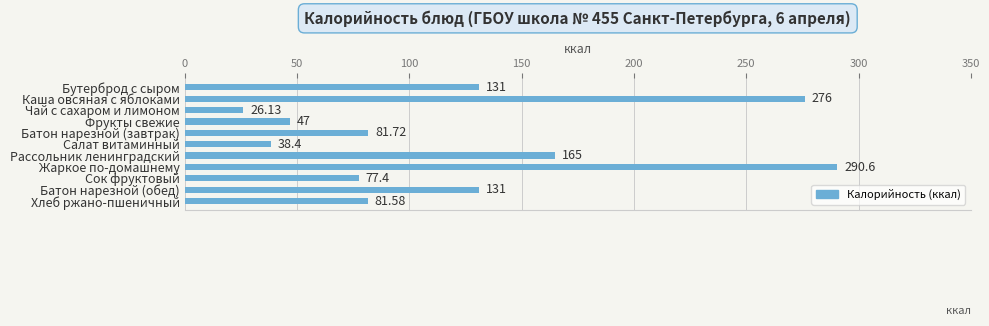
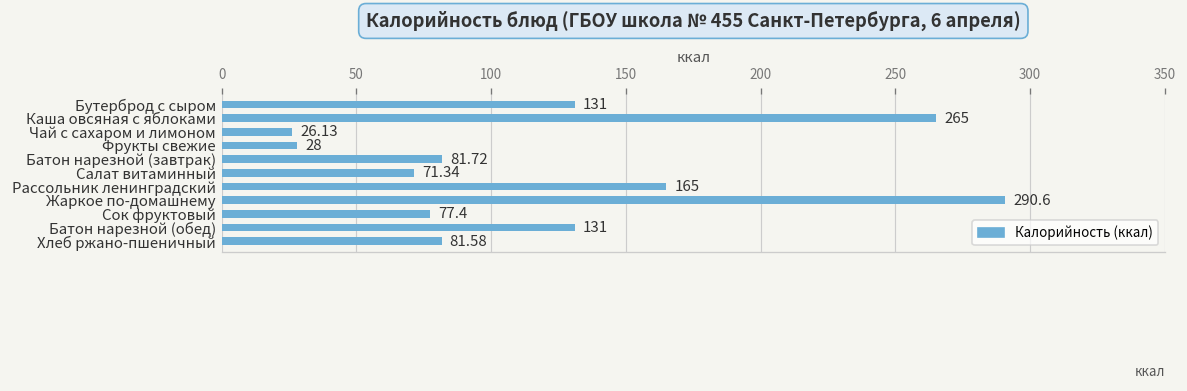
Каша овсяная с яблоками: 276 -> 265
Фрукты свежие: 47 -> 28
Салат витаминный: 38.4 -> 71.34
